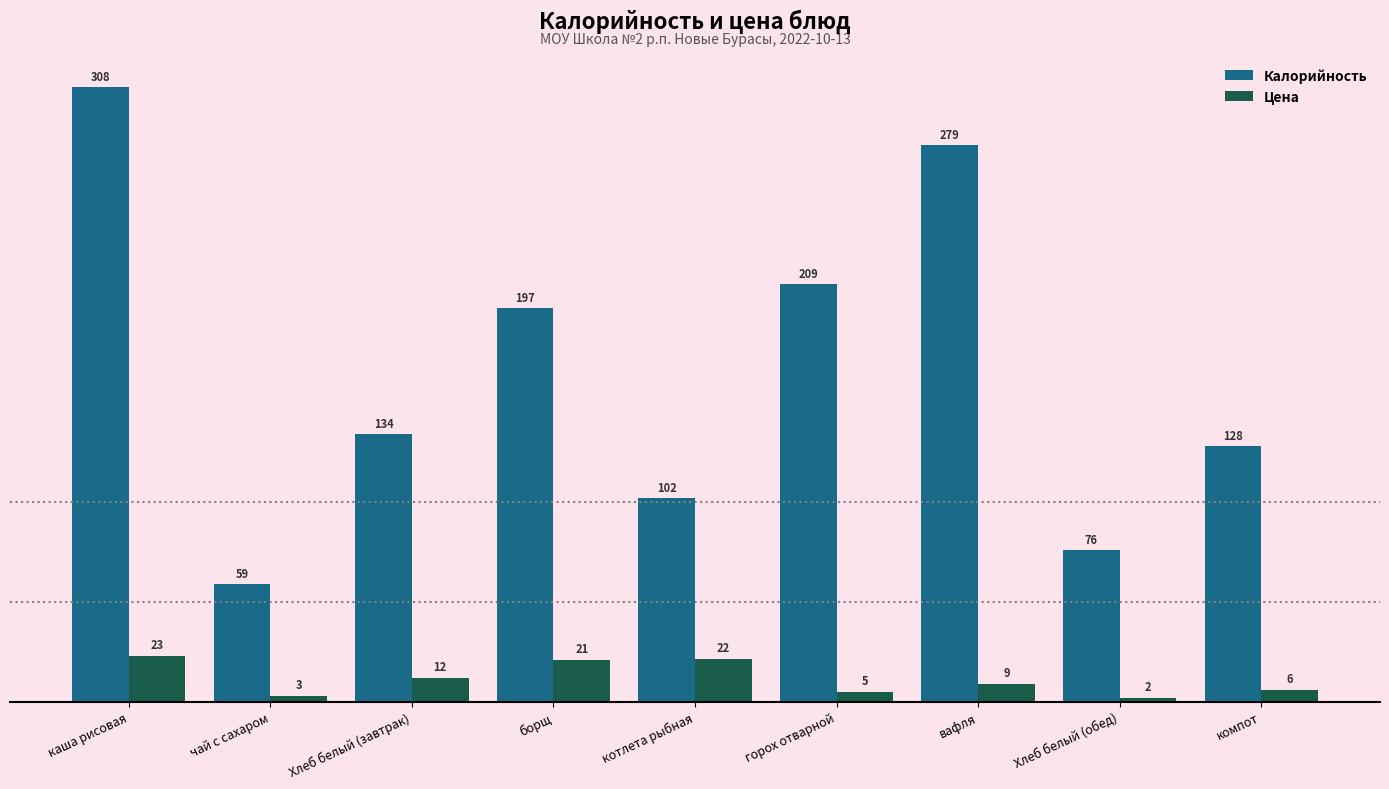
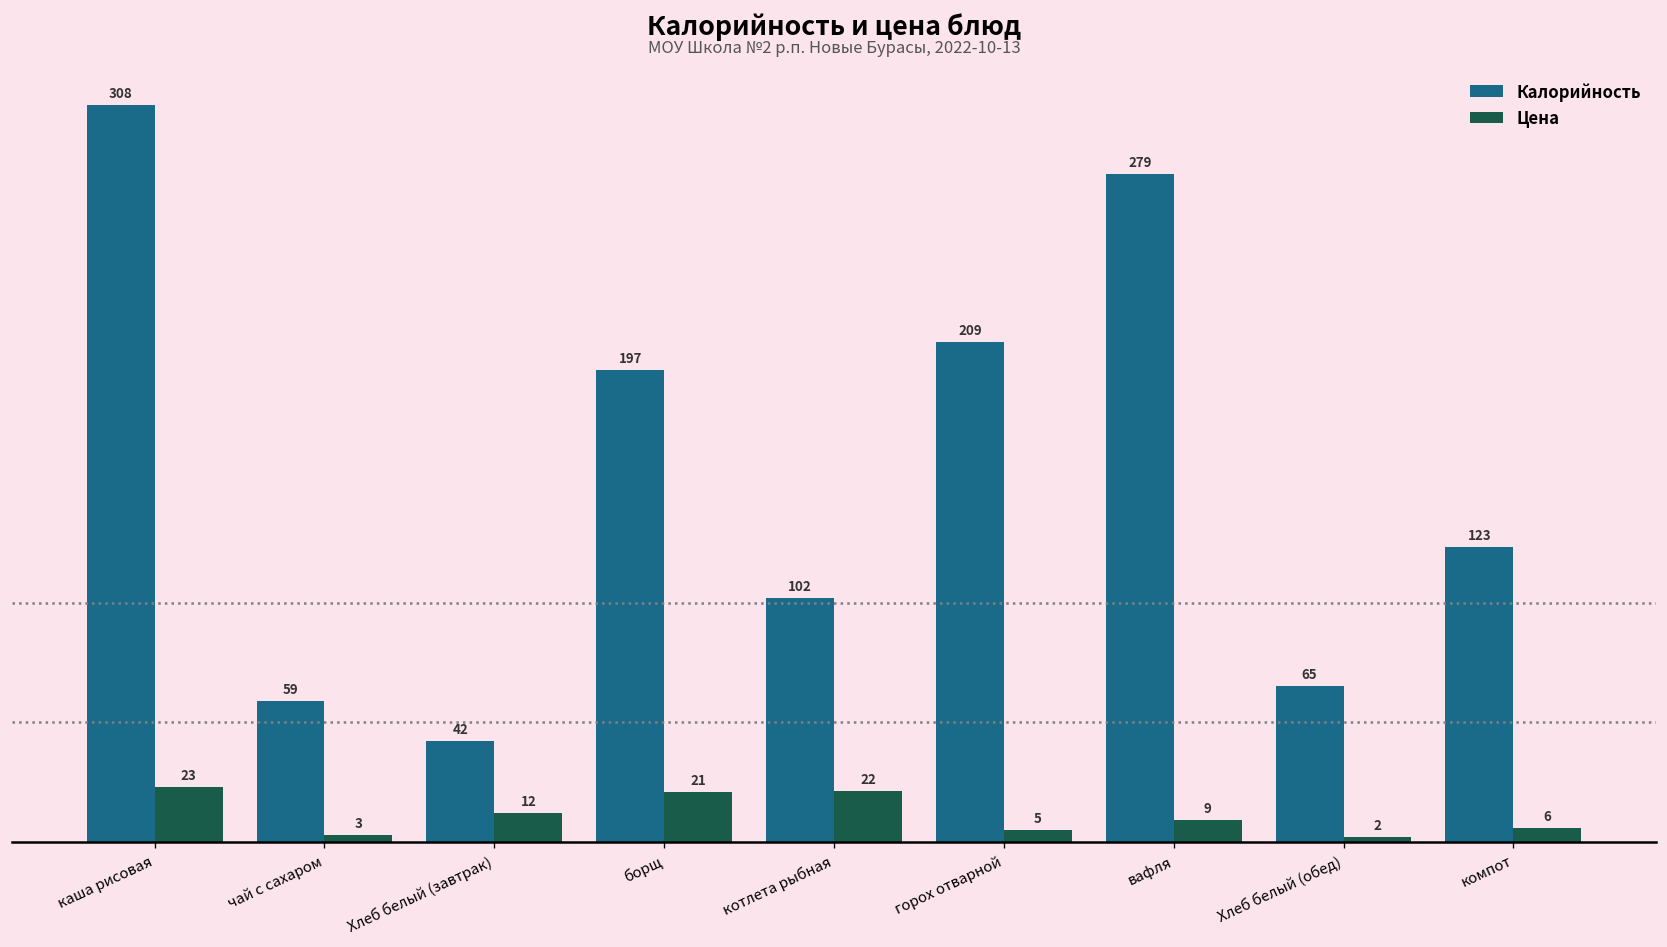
Калорийность, Хлеб белый (завтрак): 134 -> 42
Калорийность, Хлеб белый (обед): 76 -> 65
Калорийность, компот: 128 -> 123
